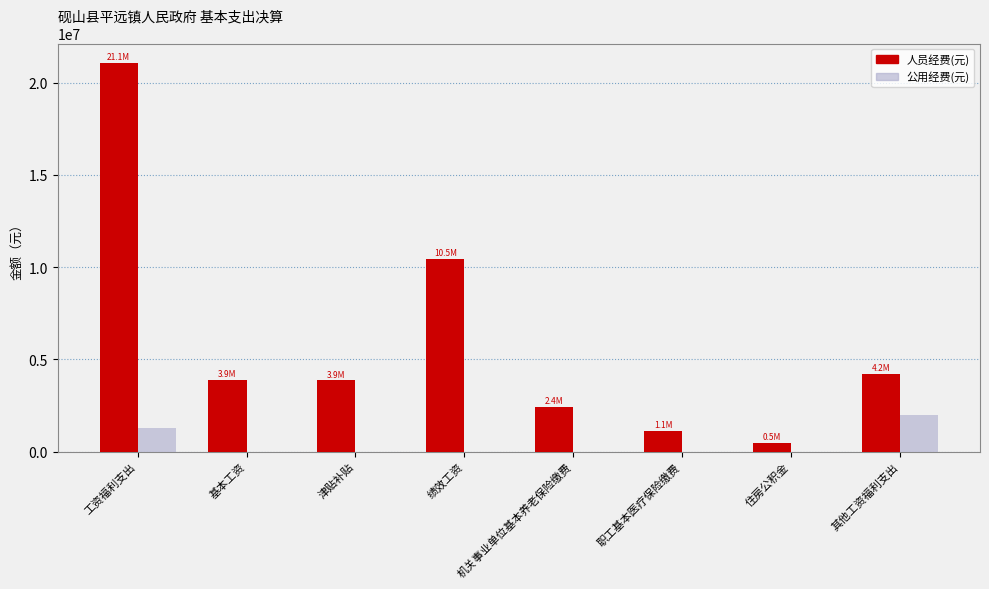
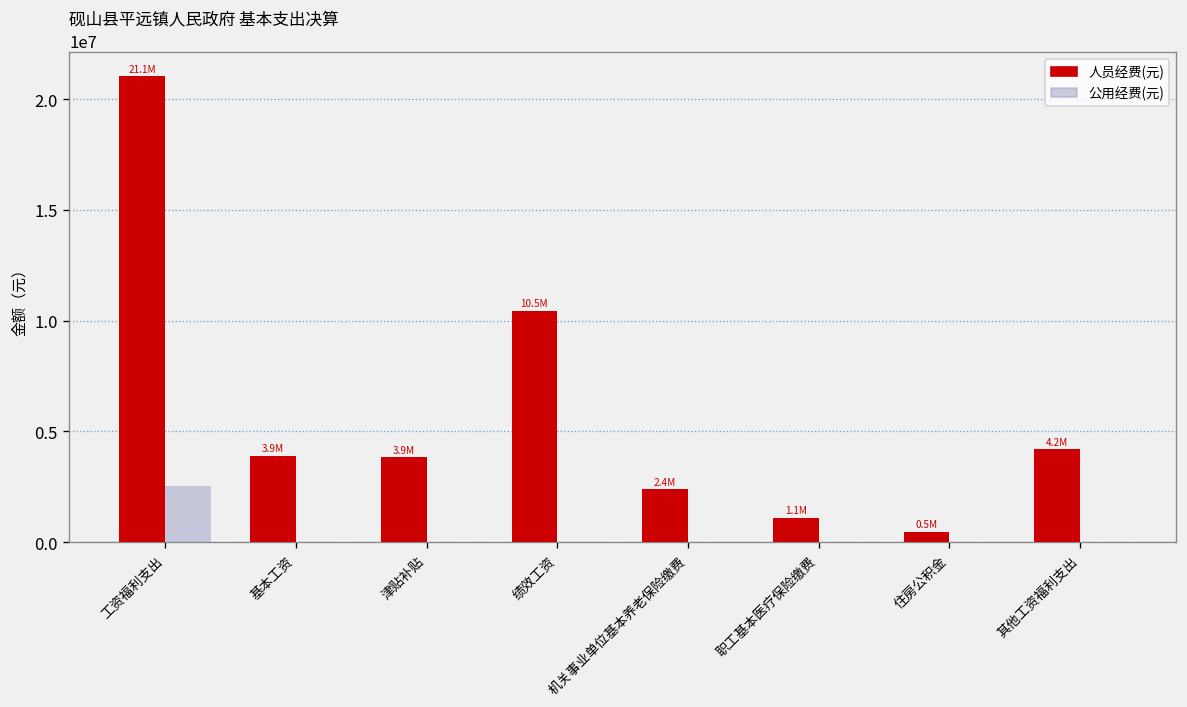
公用经费(元), 工资福利支出: 1300000 -> 2500000
公用经费(元), 其他工资福利支出: 2000000 -> 0
